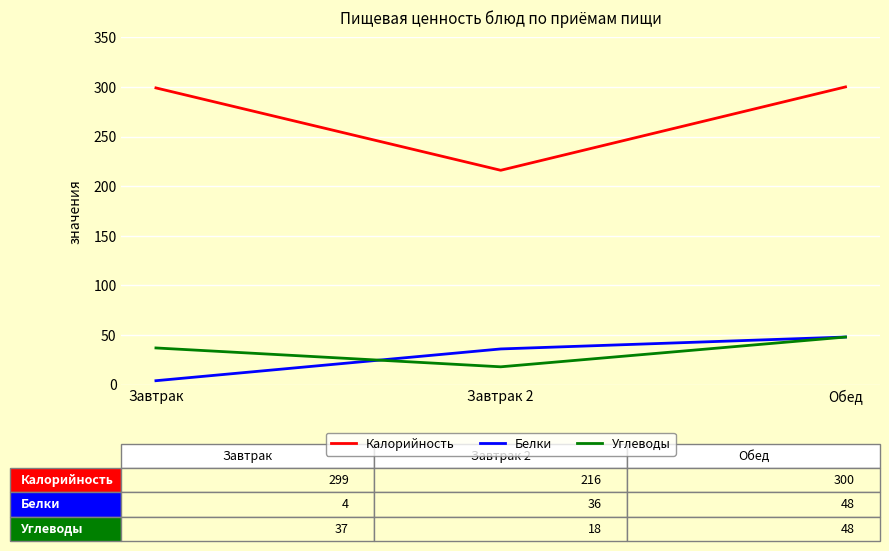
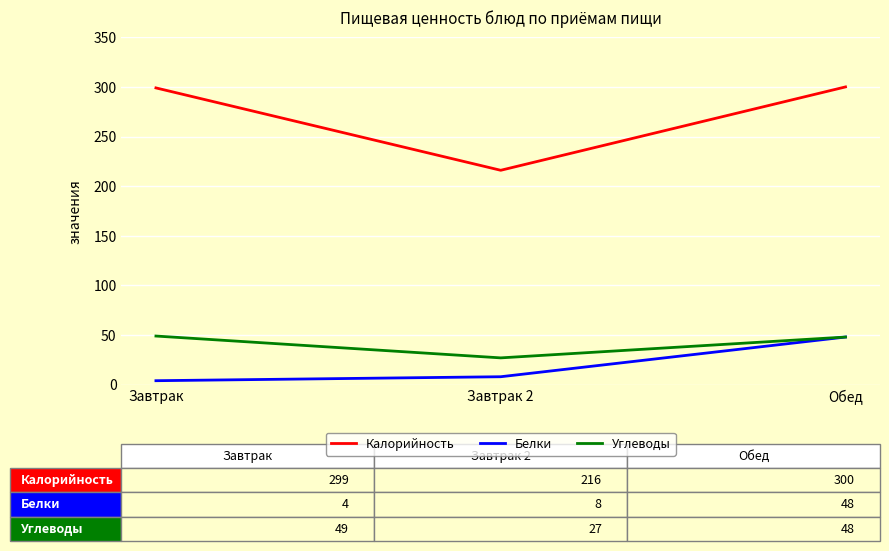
Углеводы, Завтрак: 37 -> 49
Белки, Завтрак 2: 36 -> 8
Углеводы, Завтрак 2: 18 -> 27
